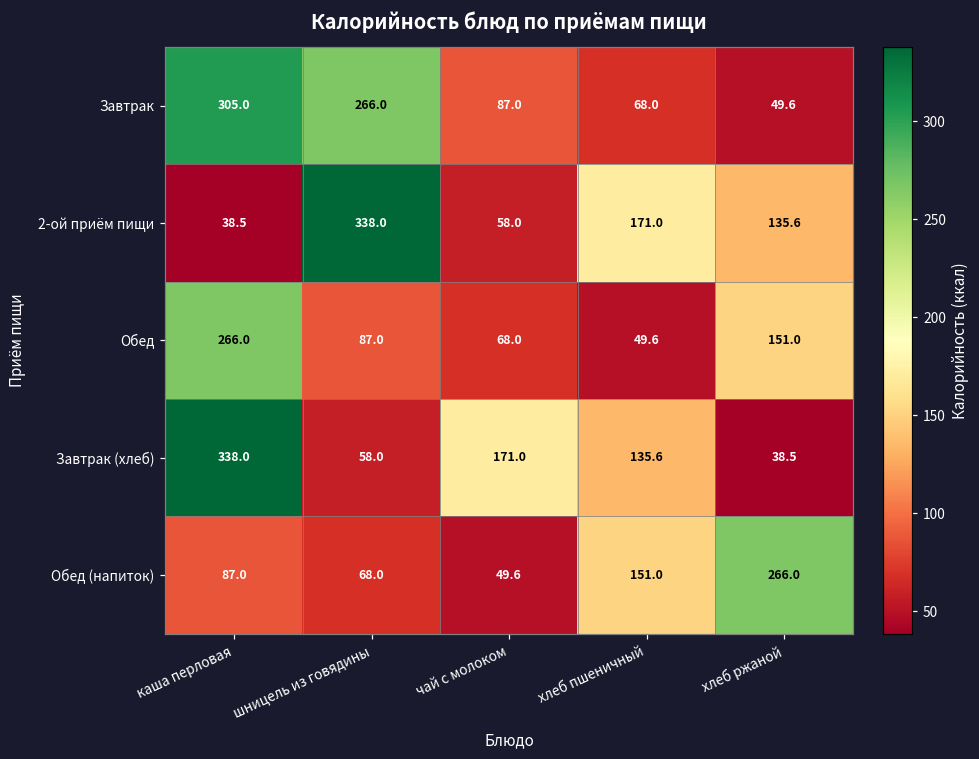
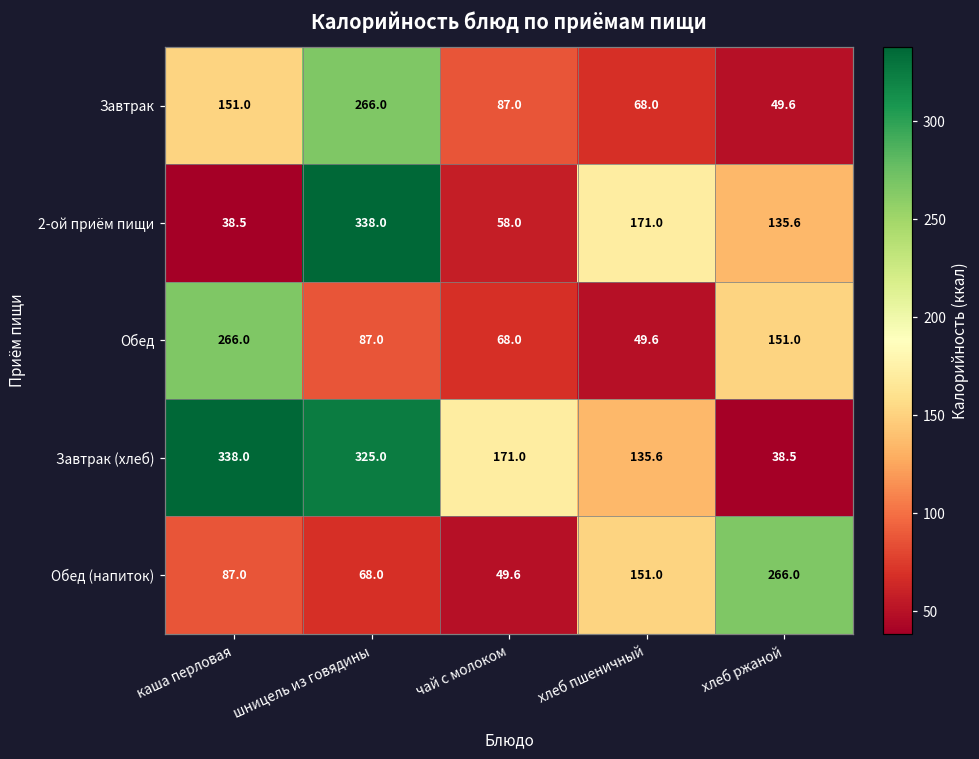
Завтрак, каша перловая: 305.0 -> 151.0
Завтрак (хлеб), шницель из говядины: 58.0 -> 325.0
